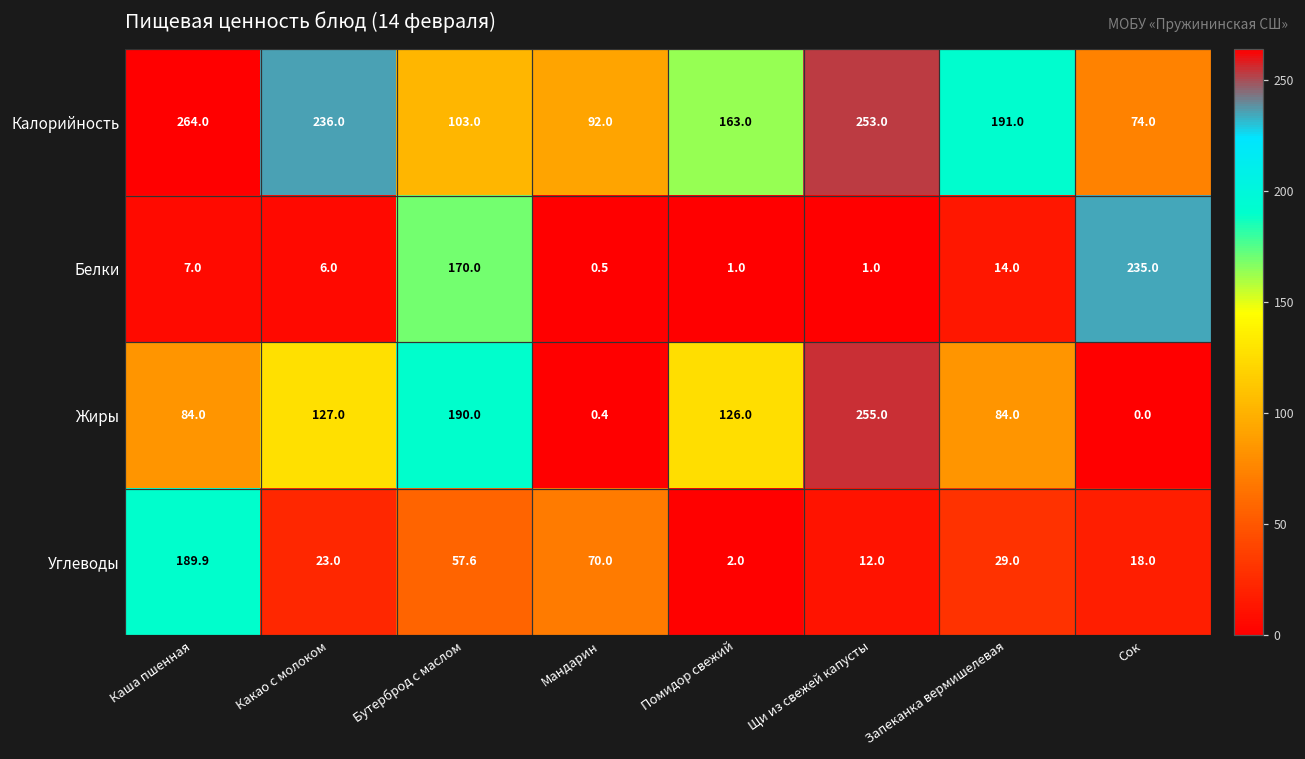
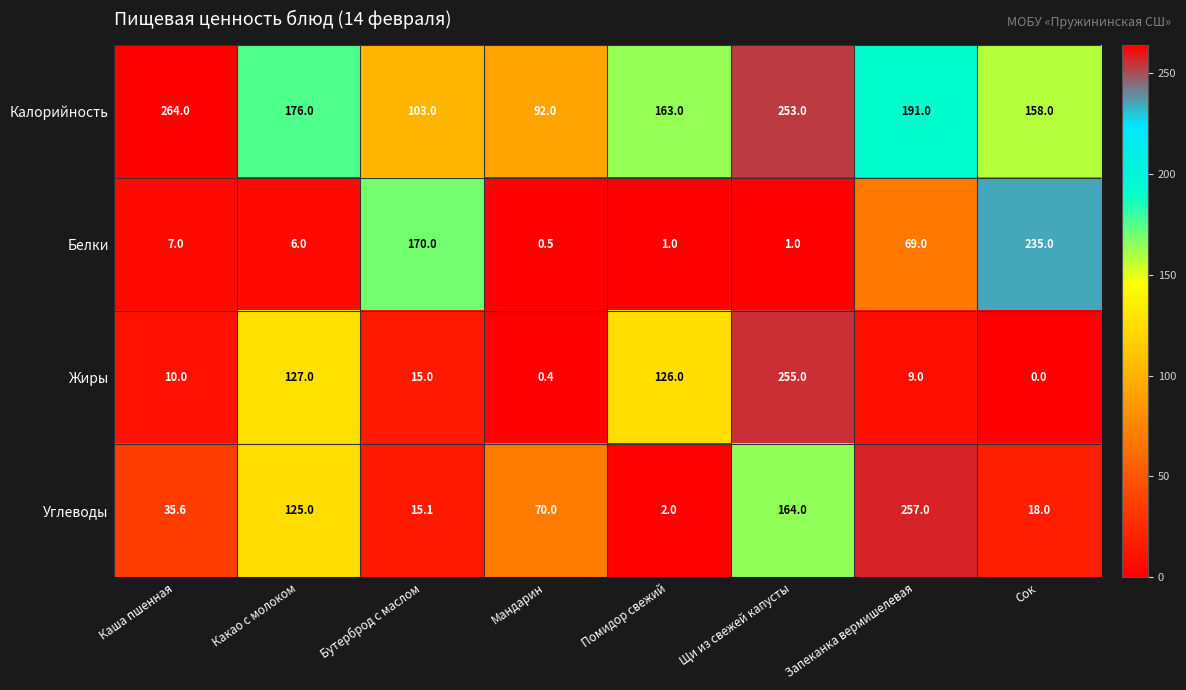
Калорийность, Какао с молоком: 236.0 -> 176.0
Калорийность, Сок: 74.0 -> 158.0
Белки, Запеканка вермишелевая: 14.0 -> 69.0
Жиры, Каша пшенная: 84.0 -> 10.0
Жиры, Бутерброд с маслом: 190.0 -> 15.0
Жиры, Запеканка вермишелевая: 84.0 -> 9.0
Углеводы, Каша пшенная: 189.9 -> 35.6
Углеводы, Какао с молоком: 23.0 -> 125.0
Углеводы, Бутерброд с маслом: 57.6 -> 15.1
Углеводы, Щи из свежей капусты: 12.0 -> 164.0
Углеводы, Запеканка вермишелевая: 29.0 -> 257.0
